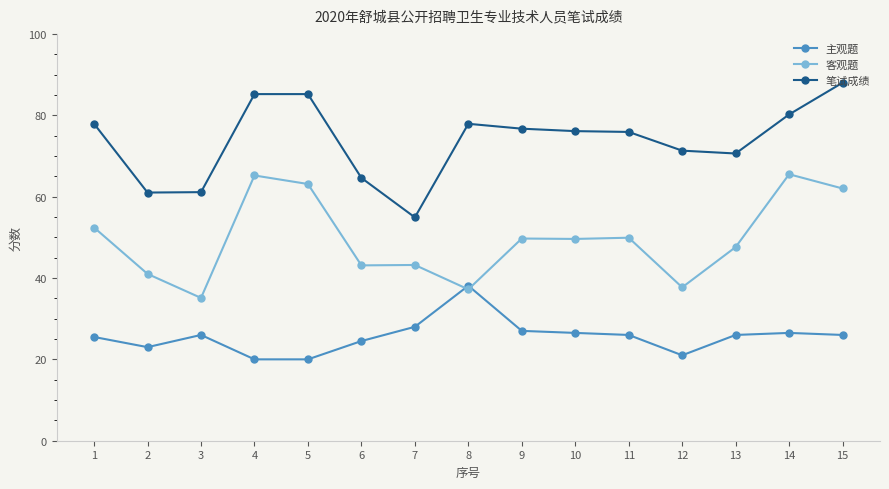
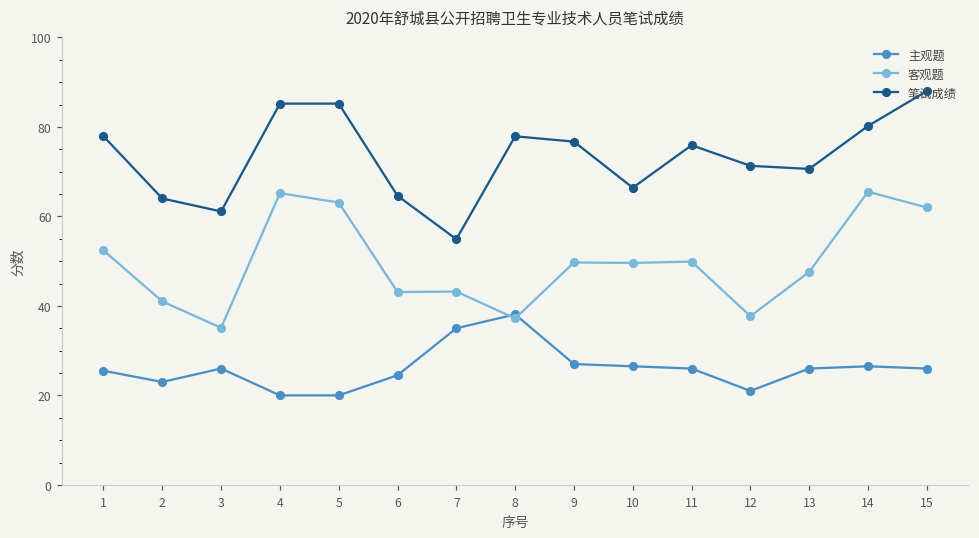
笔试成绩, 2: 61 -> 64
主观题, 7: 28 -> 35
笔试成绩, 10: 76 -> 66
